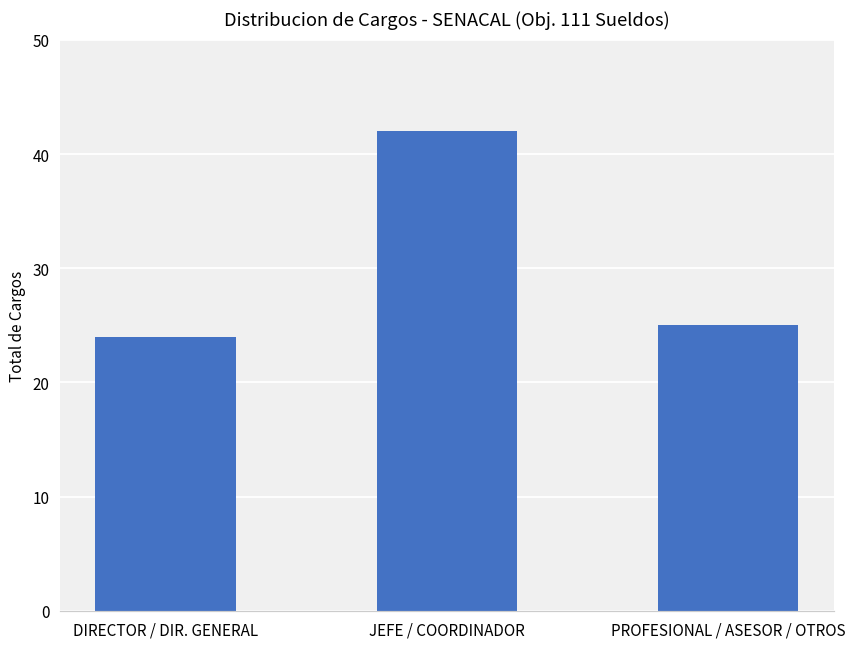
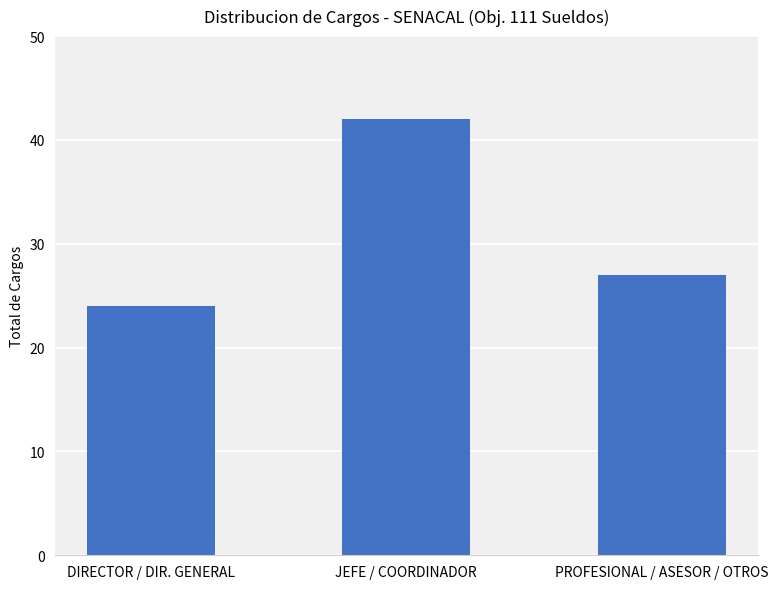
PROFESIONAL / ASESOR / OTROS: 25 -> 27
